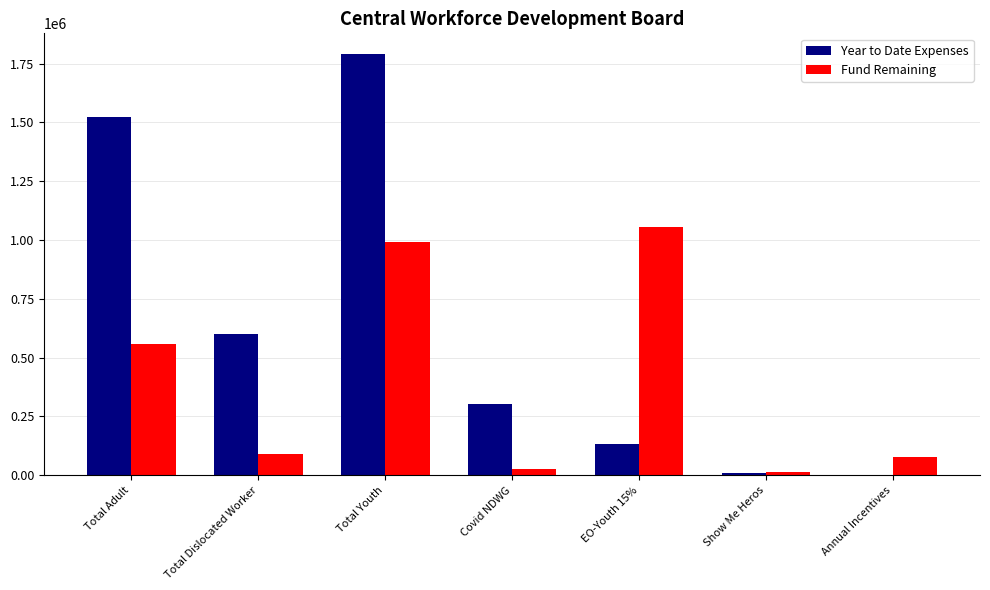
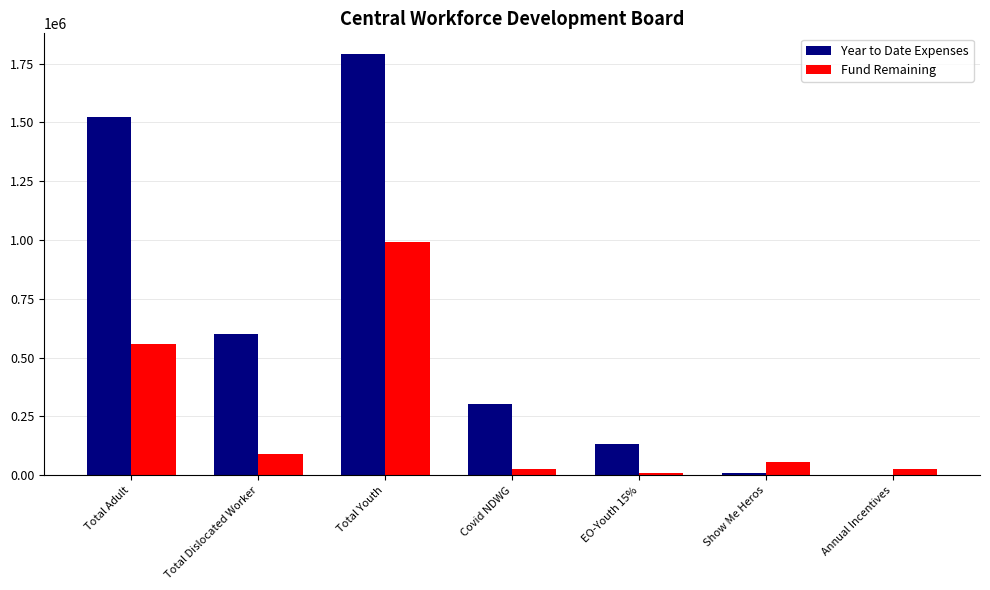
Fund Remaining, EO-Youth 15%: 1060000 -> 10000
Fund Remaining, Show Me Heros: 10000 -> 60000
Fund Remaining, Annual Incentives: 80000 -> 30000
